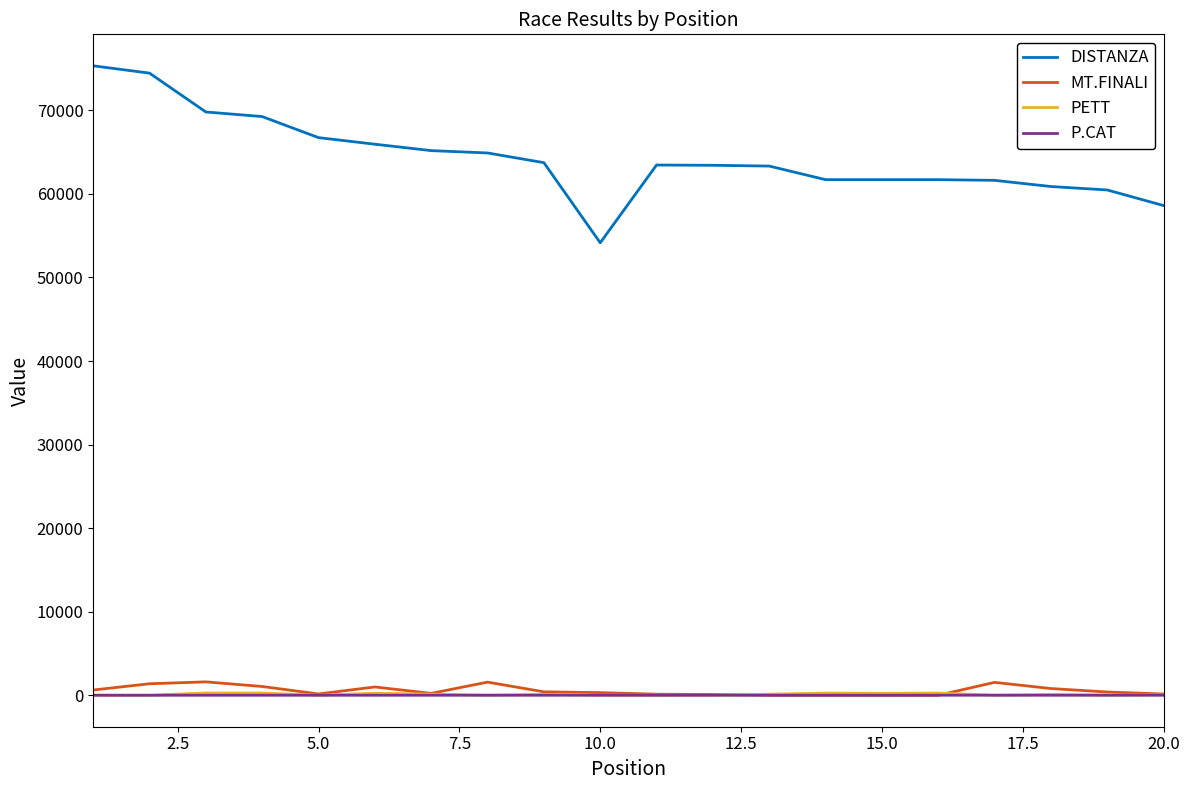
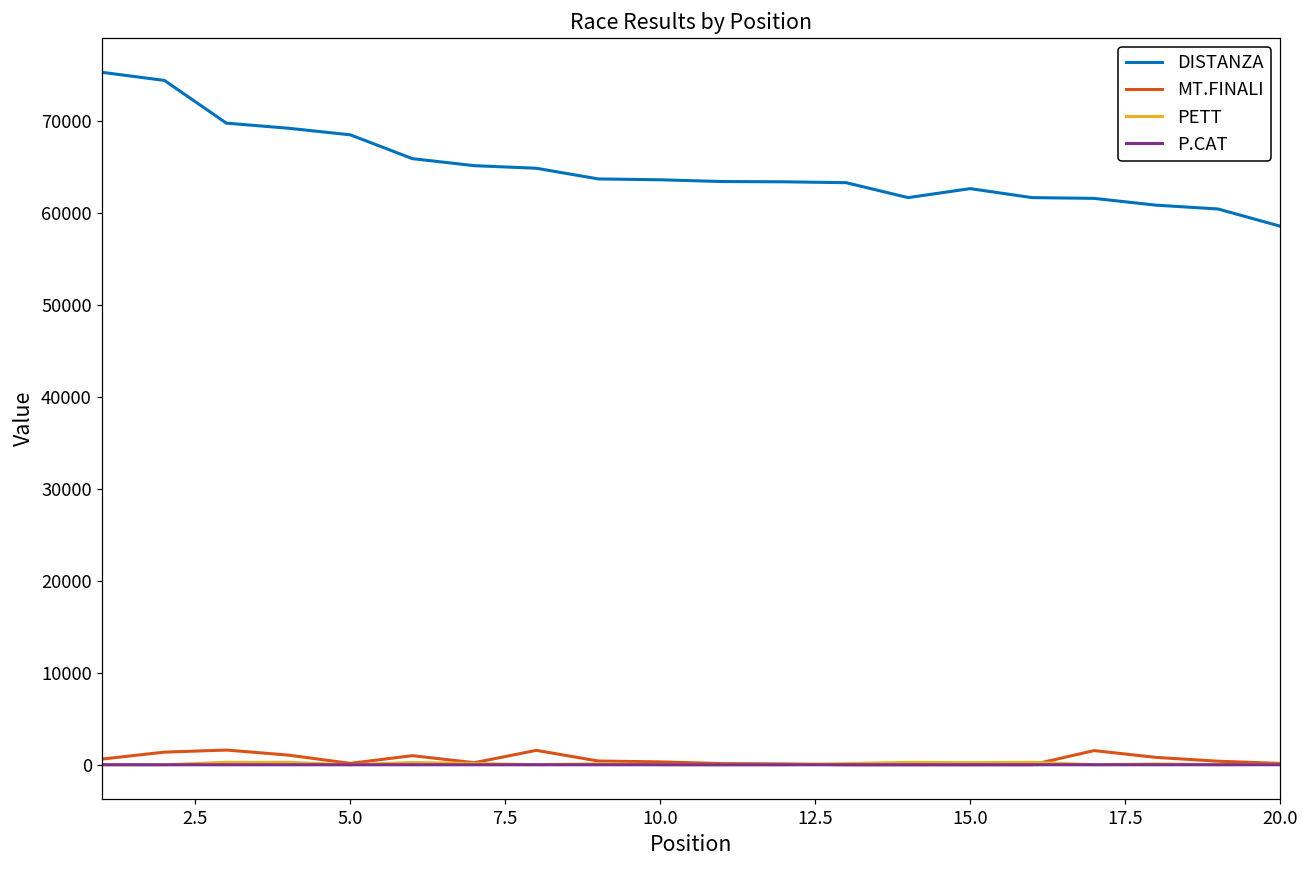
DISTANZA, 5.0: 67000 -> 69000
DISTANZA, 10.0: 54000 -> 64000
DISTANZA, 15.0: 62000 -> 63000
